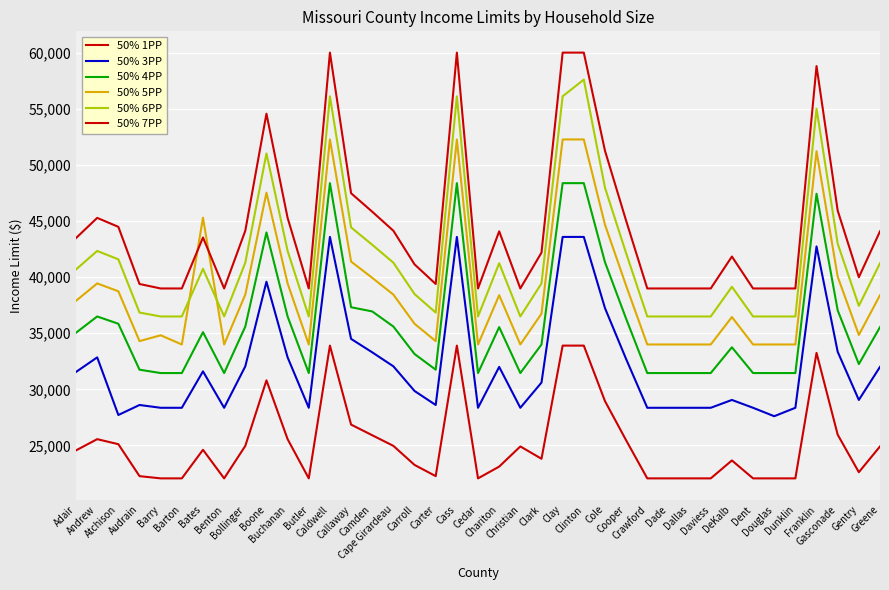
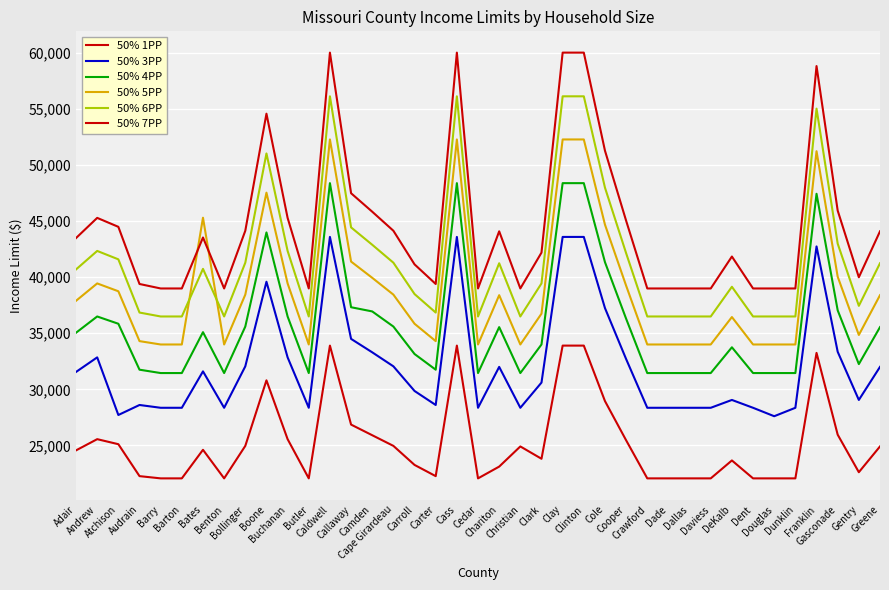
50% 5PP, Barry: 34,800 -> 34,000
50% 6PP, Clinton: 57,600 -> 56,200
